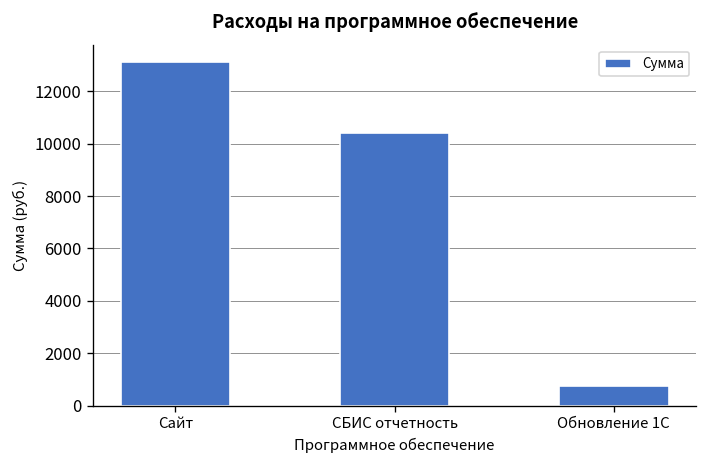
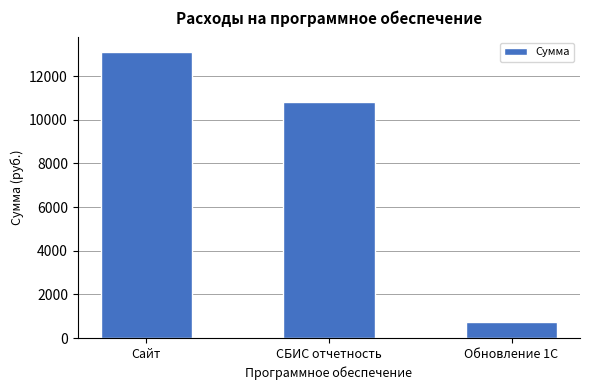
СБИС отчетность: 10400 -> 10800
